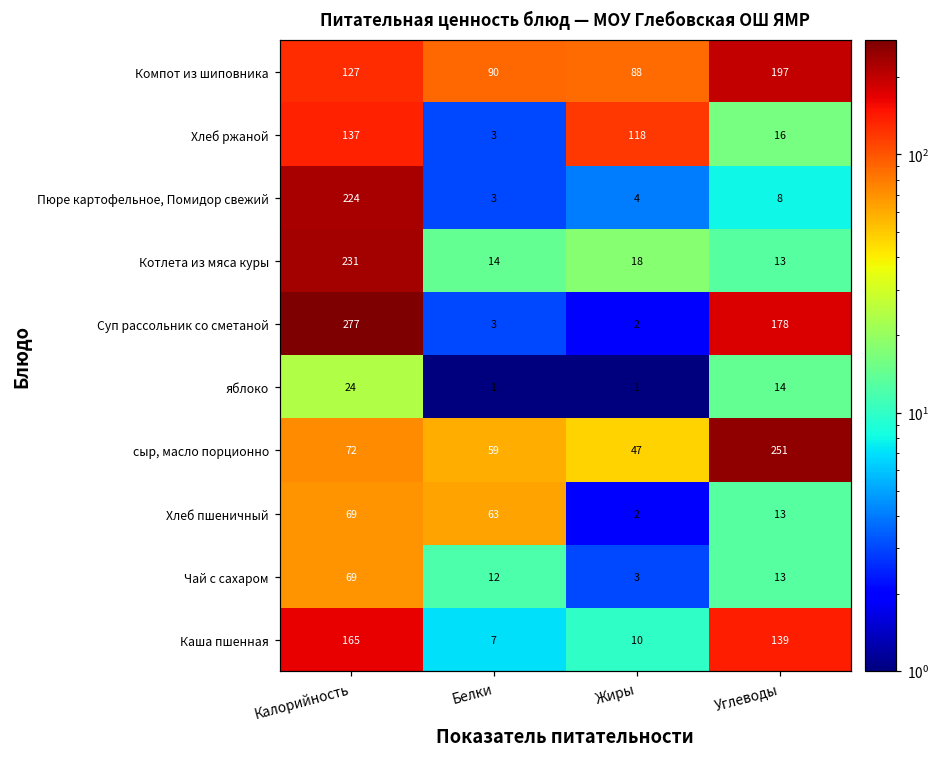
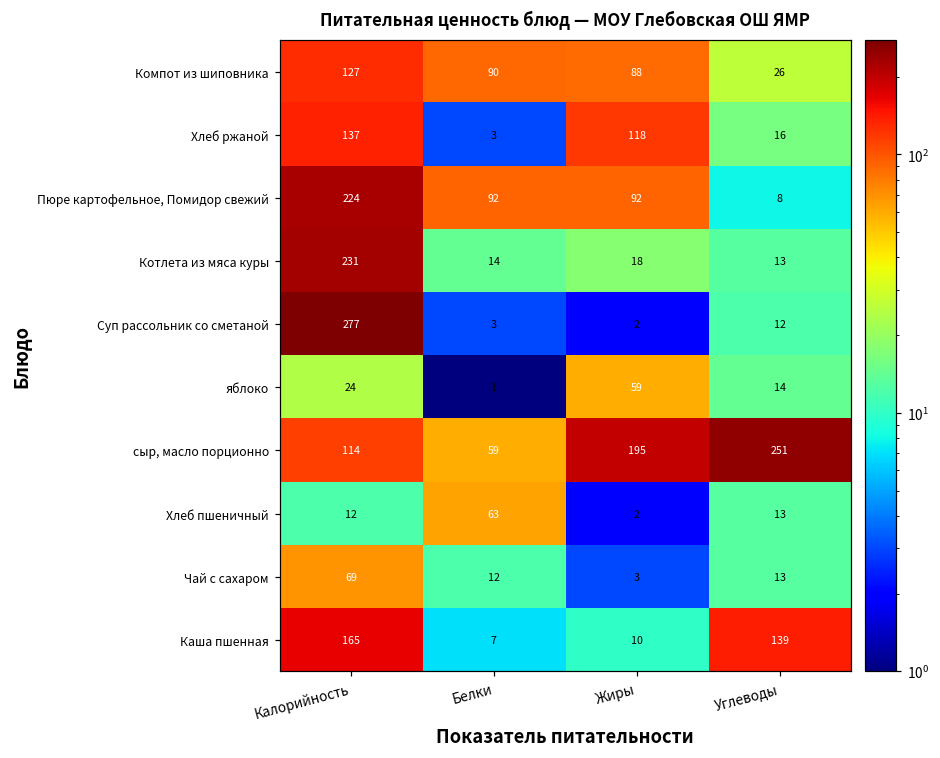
Компот из шиповника, Углеводы: 197 -> 26
Пюре картофельное, Помидор свежий, Белки: 3 -> 92
Пюре картофельное, Помидор свежий, Жиры: 4 -> 92
Суп рассольник со сметаной, Углеводы: 178 -> 12
яблоко, Жиры: 1 -> 59
сыр, масло порционно, Калорийность: 72 -> 114
сыр, масло порционно, Жиры: 47 -> 195
Хлеб пшеничный, Калорийность: 69 -> 12
